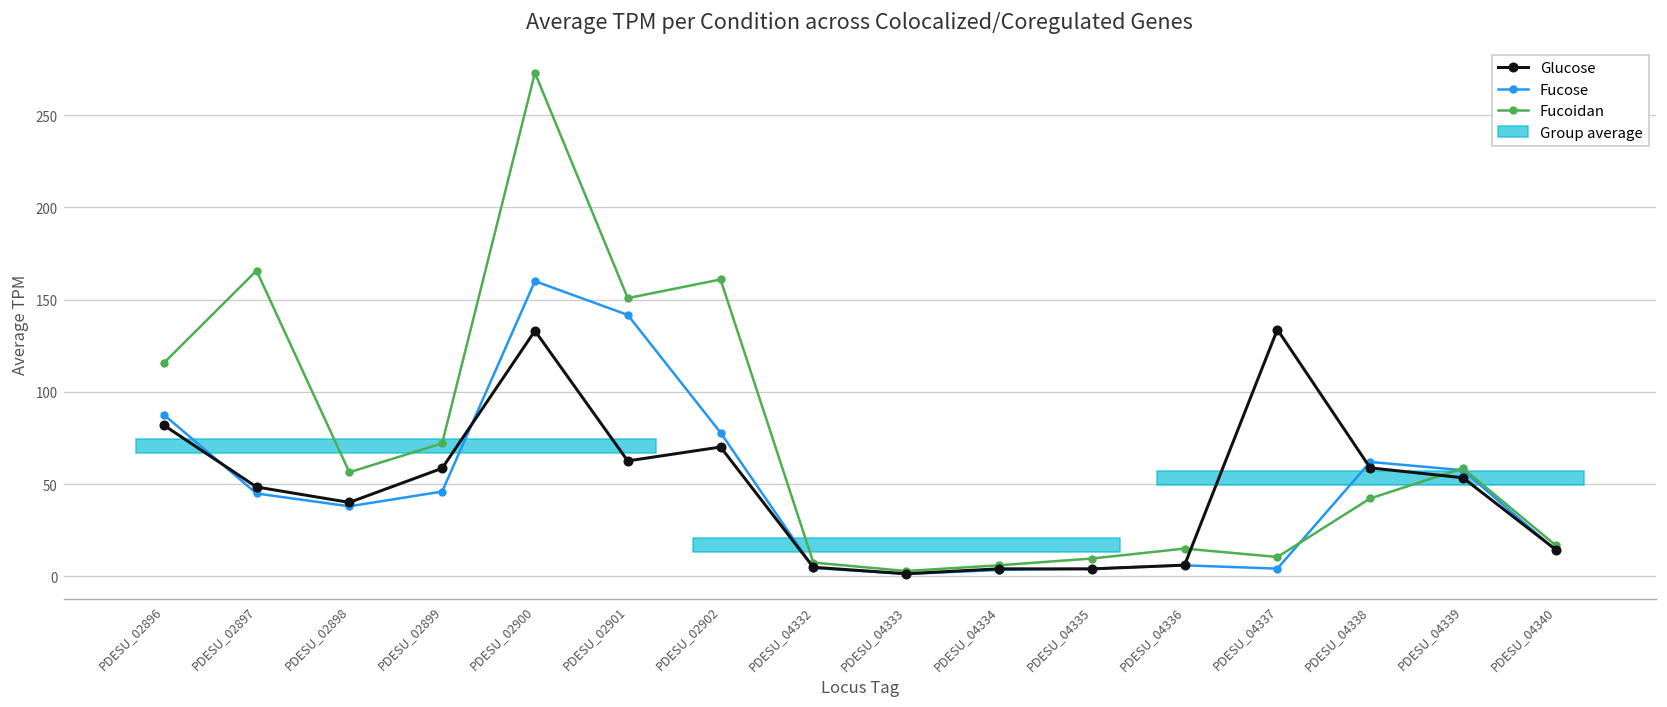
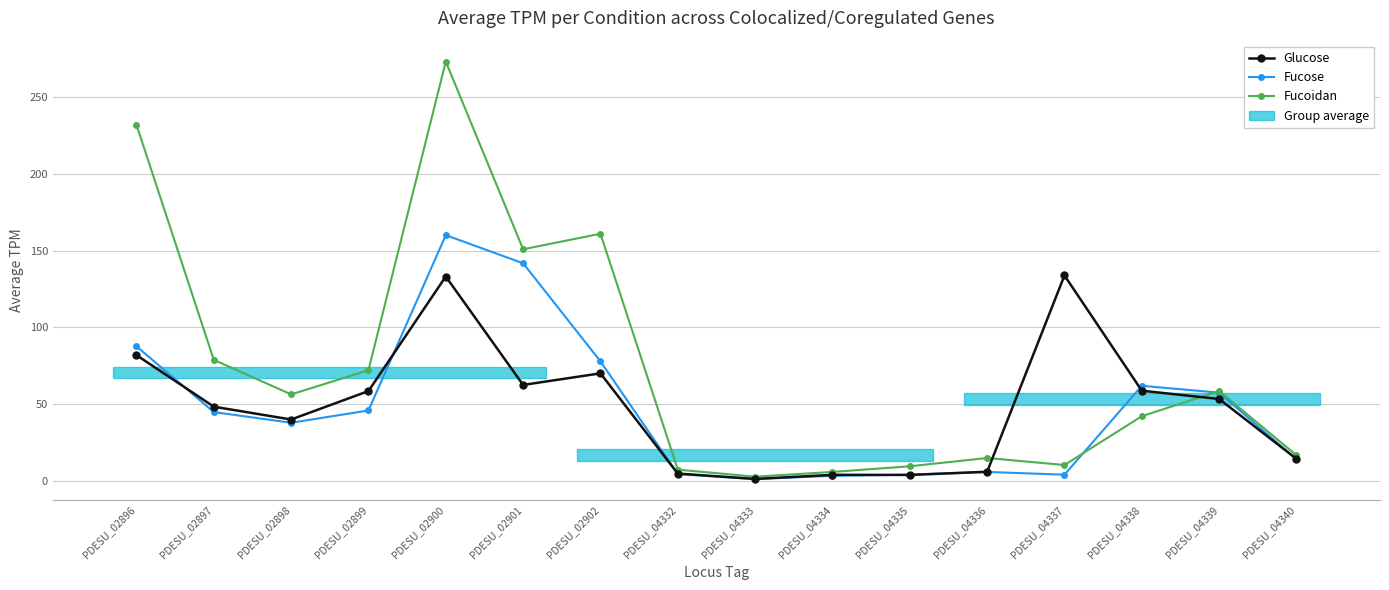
Fucoidan, PDESU_02896: 116 -> 232
Fucoidan, PDESU_02897: 166 -> 79
